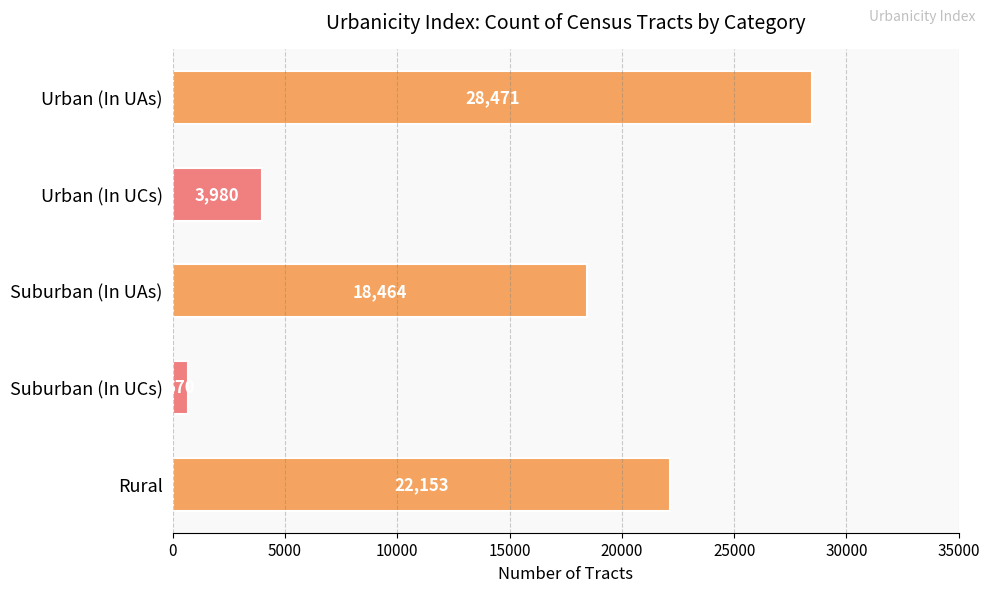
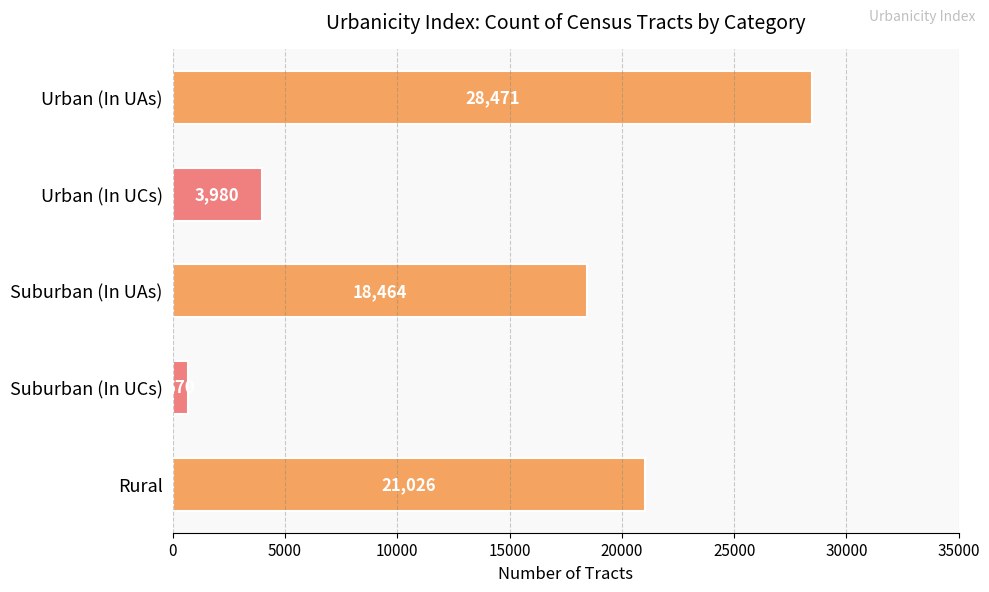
Rural: 22,153 -> 21,026
